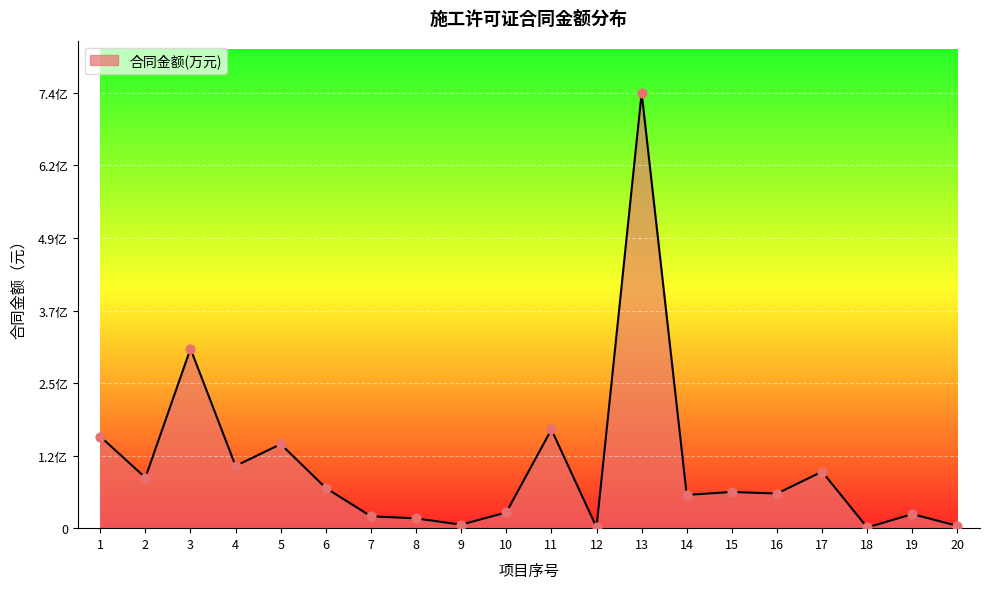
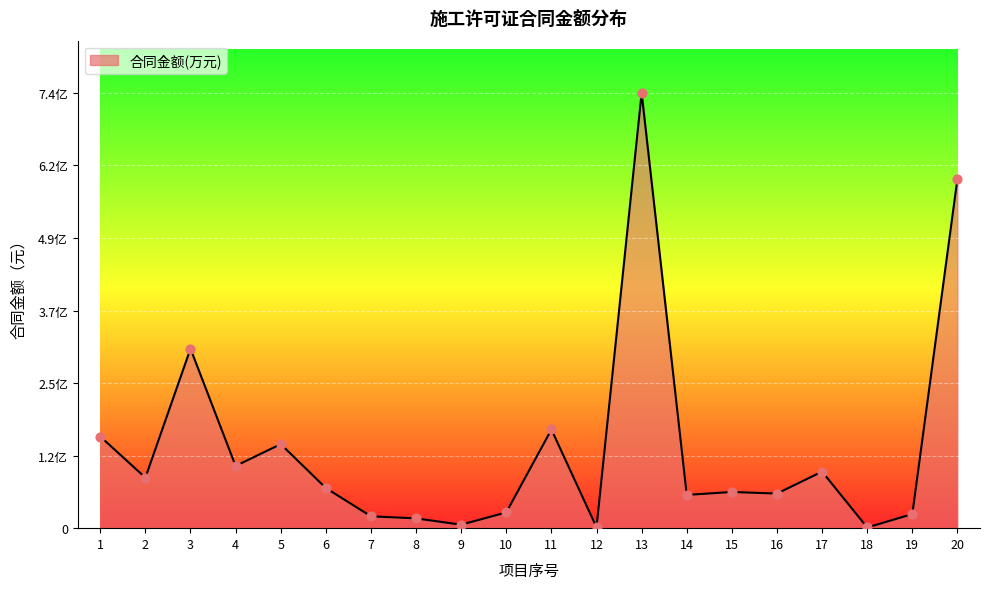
20: 0.0亿 -> 5.9亿
